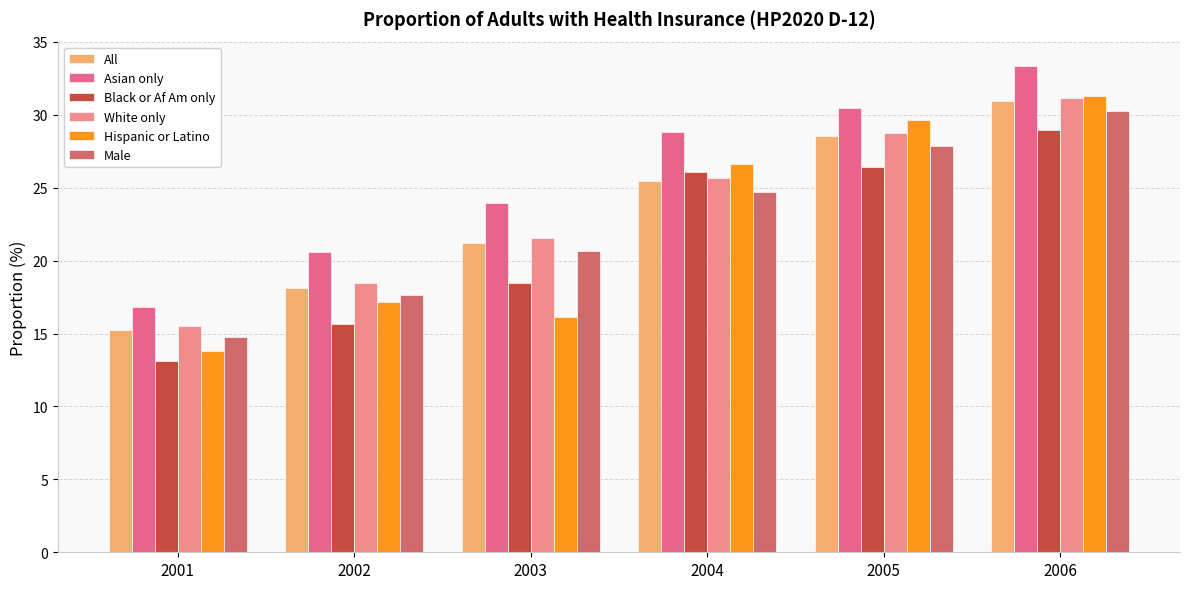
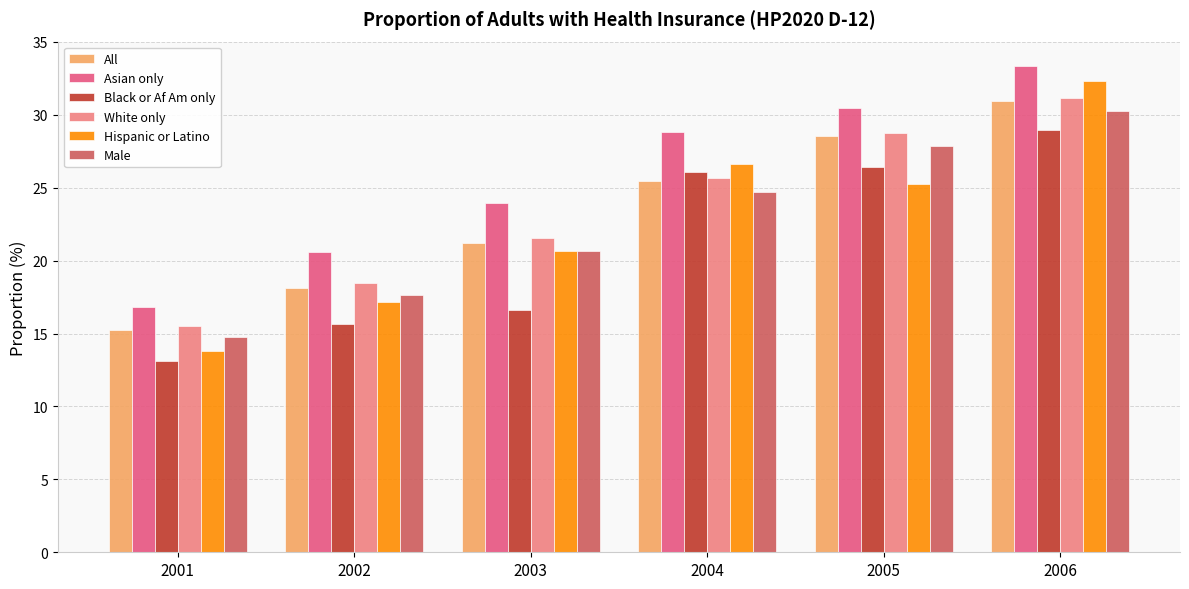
Black or Af Am only, 2003: 18.5 -> 16.6
Hispanic or Latino, 2003: 16.2 -> 20.7
Hispanic or Latino, 2005: 29.6 -> 25.2
Hispanic or Latino, 2006: 31.3 -> 32.4
